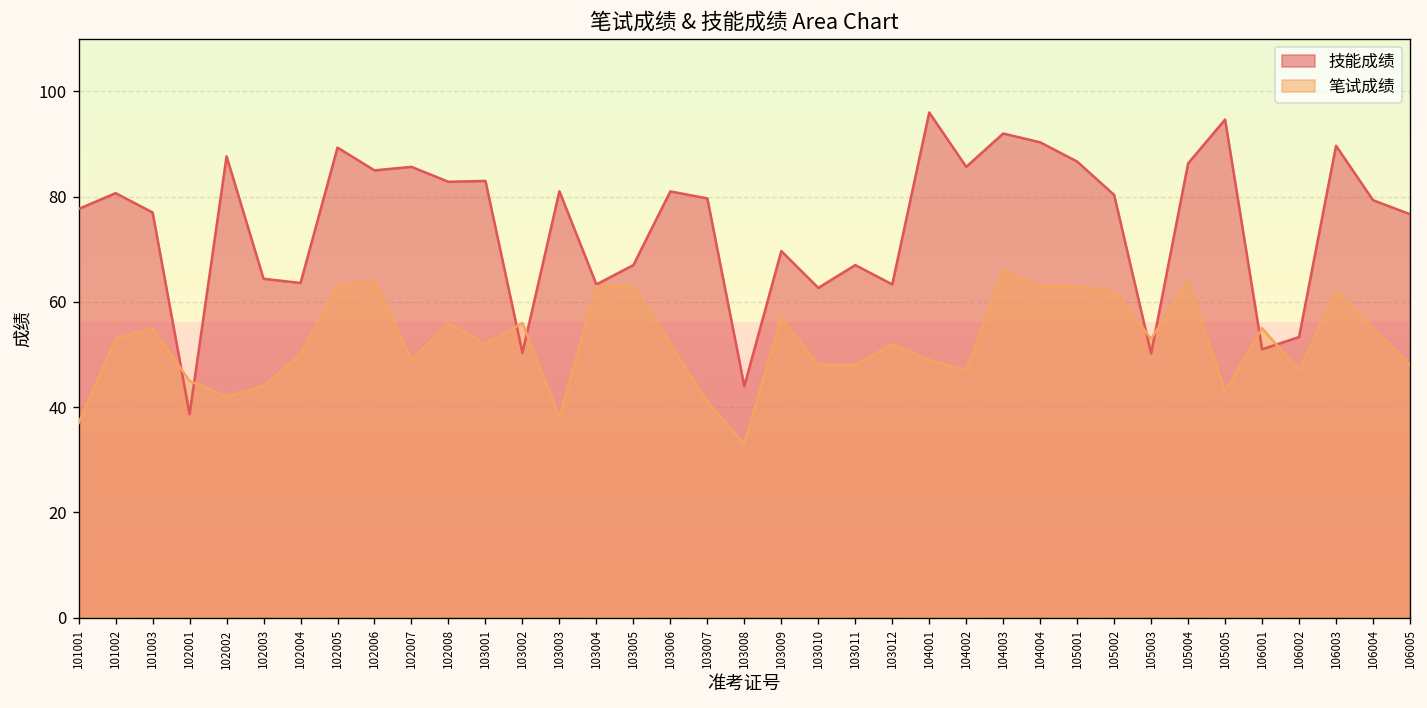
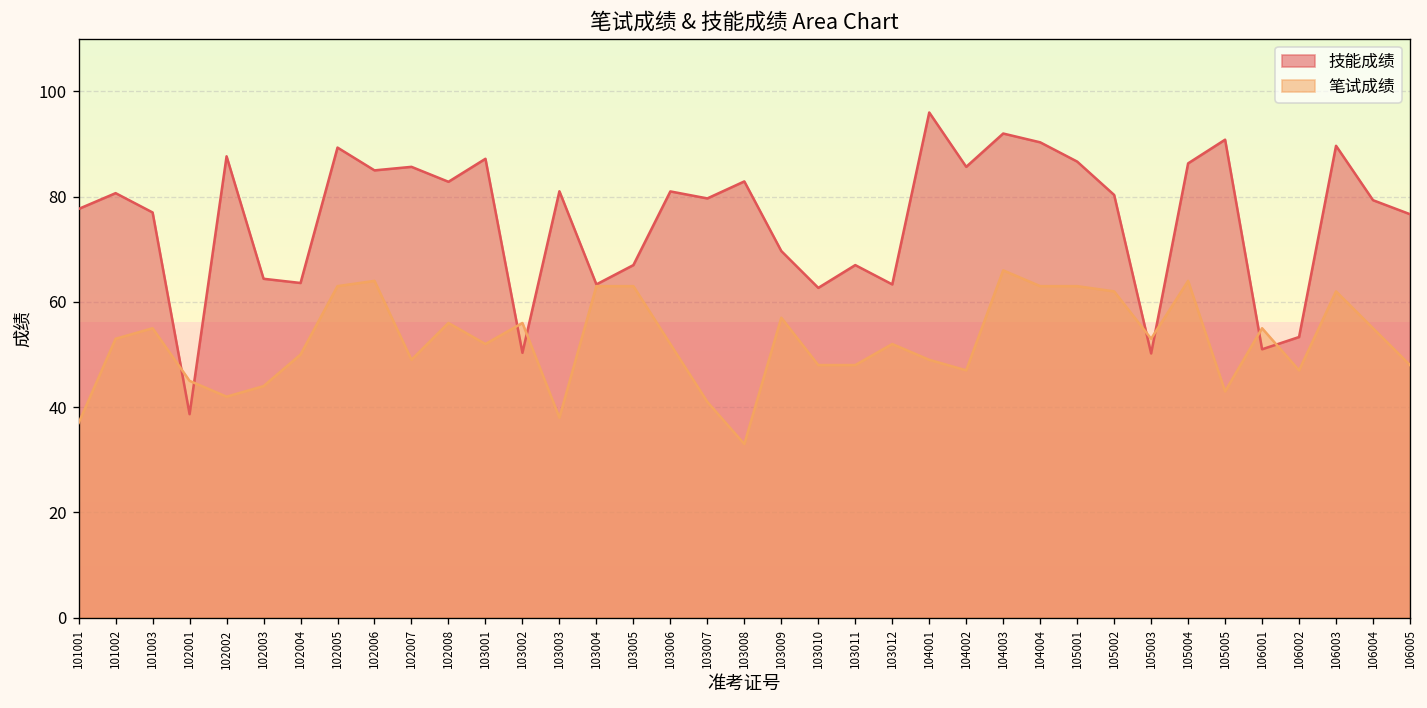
技能成绩, 103001: 83 -> 87
技能成绩, 103008: 44 -> 83
技能成绩, 105005: 95 -> 91
